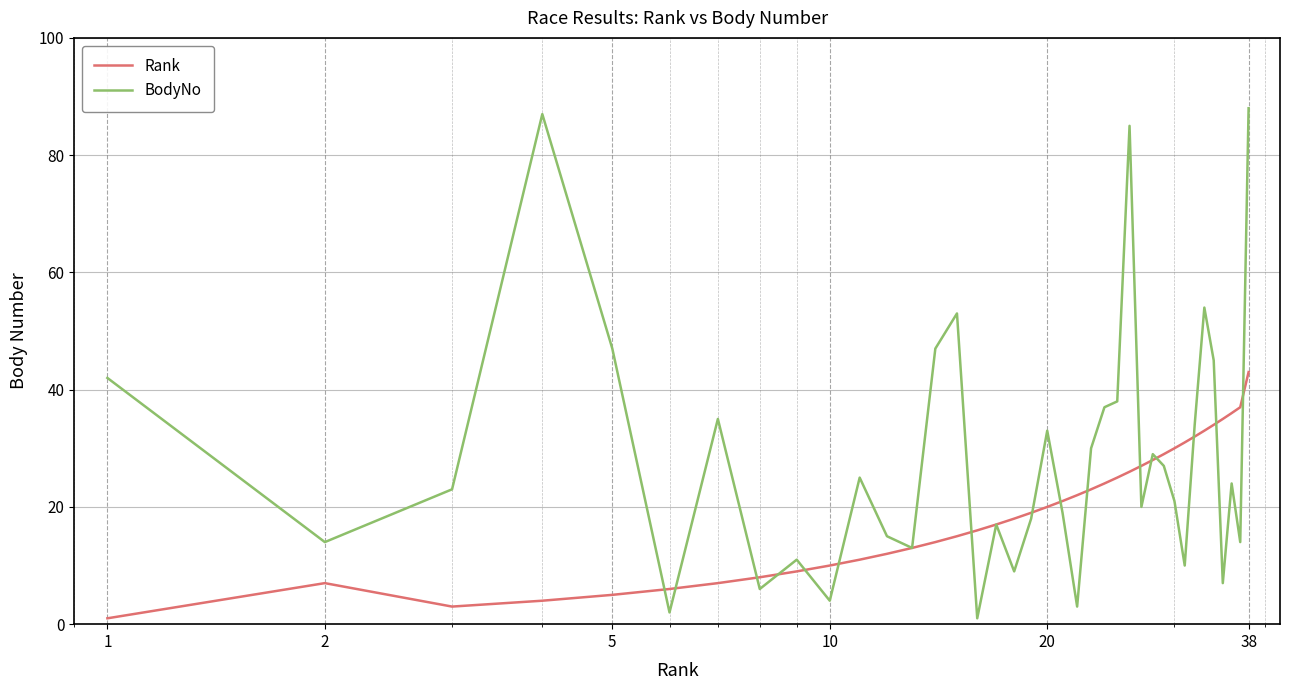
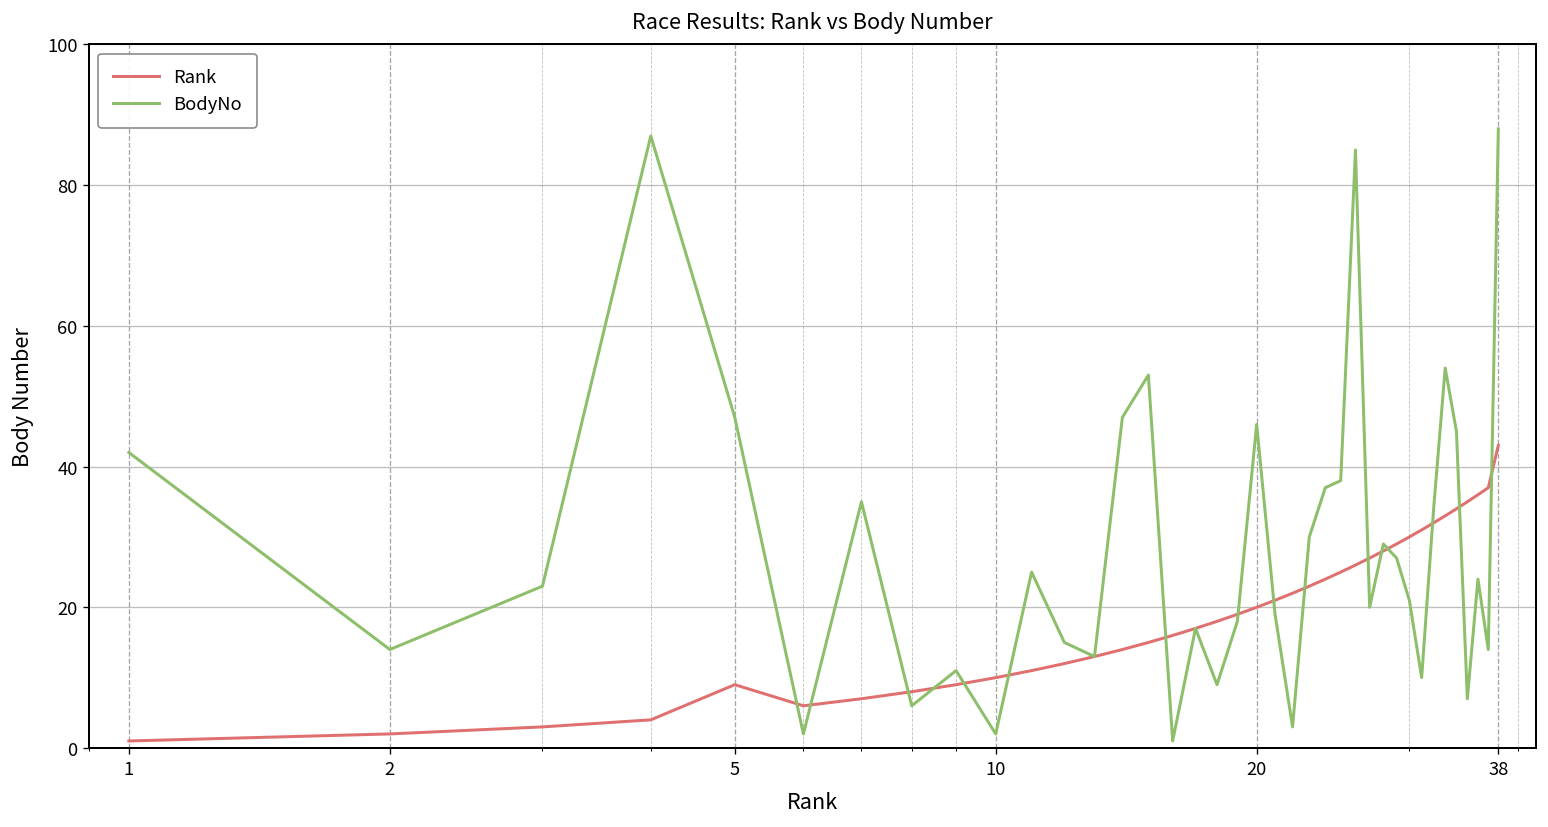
Rank, 2: 7 -> 2
Rank, 5: 5 -> 9
BodyNo, 10: 4 -> 2
BodyNo, 20: 33 -> 46
